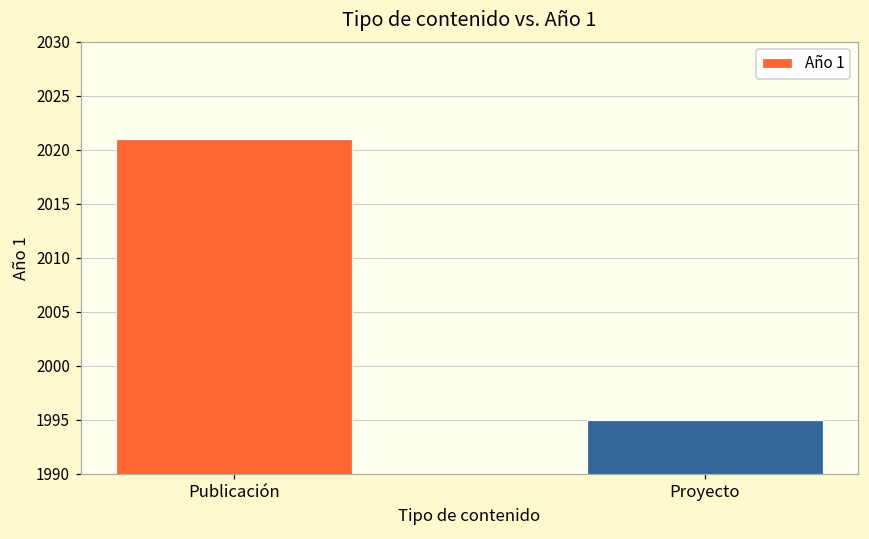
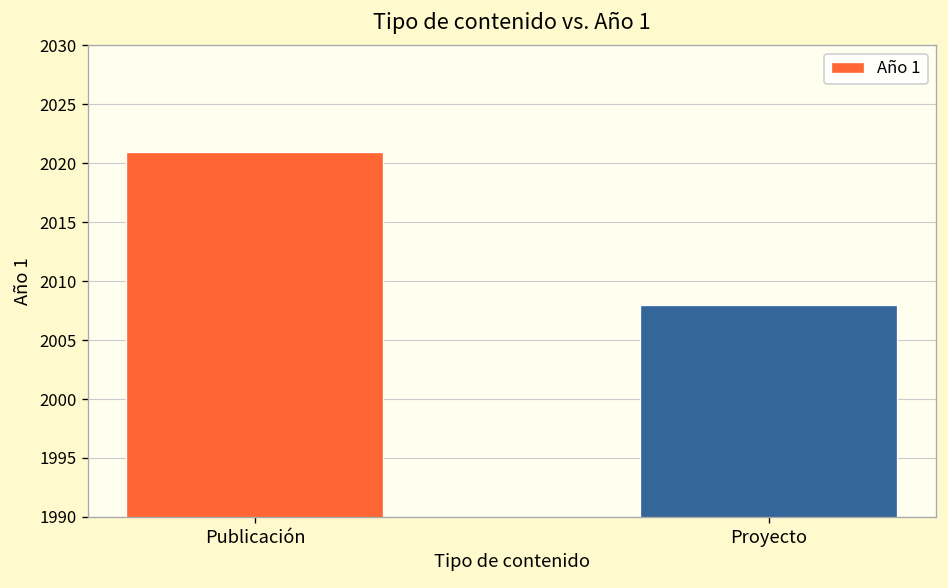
Proyecto: 1995 -> 2008
